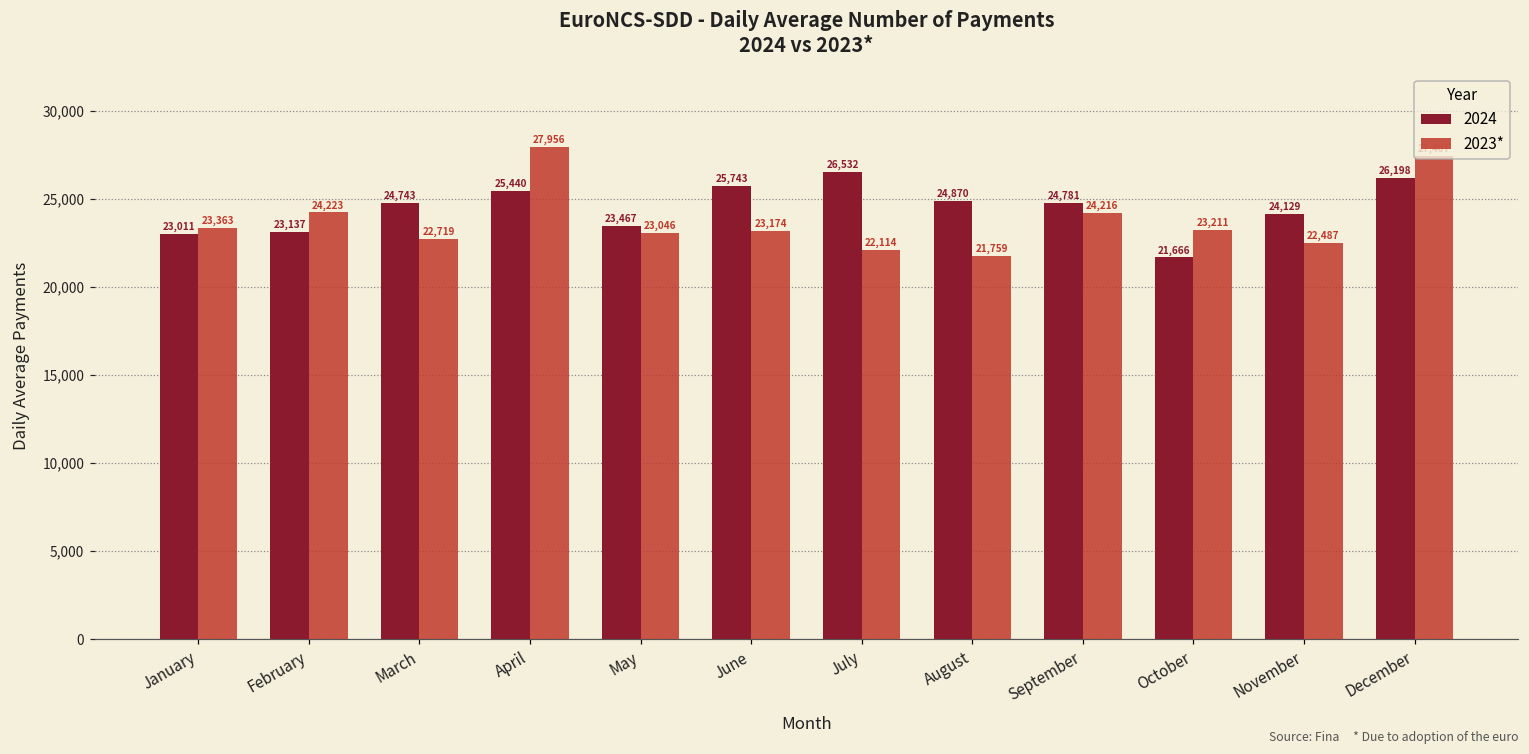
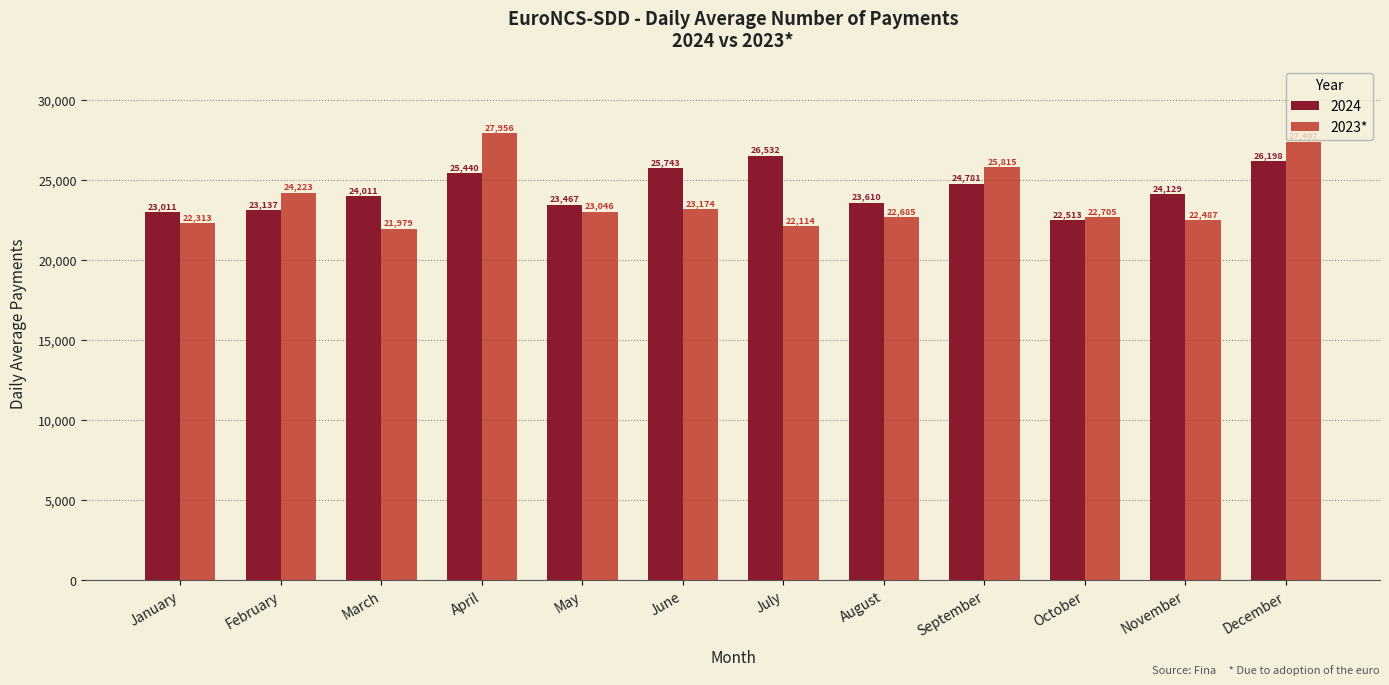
2023*, January: 23,363 -> 22,313
2024, March: 24,743 -> 24,011
2023*, March: 22,719 -> 21,979
2024, August: 24,870 -> 23,610
2023*, August: 21,759 -> 22,685
2023*, September: 24,216 -> 25,815
2024, October: 21,666 -> 22,513
2023*, October: 23,211 -> 22,705
